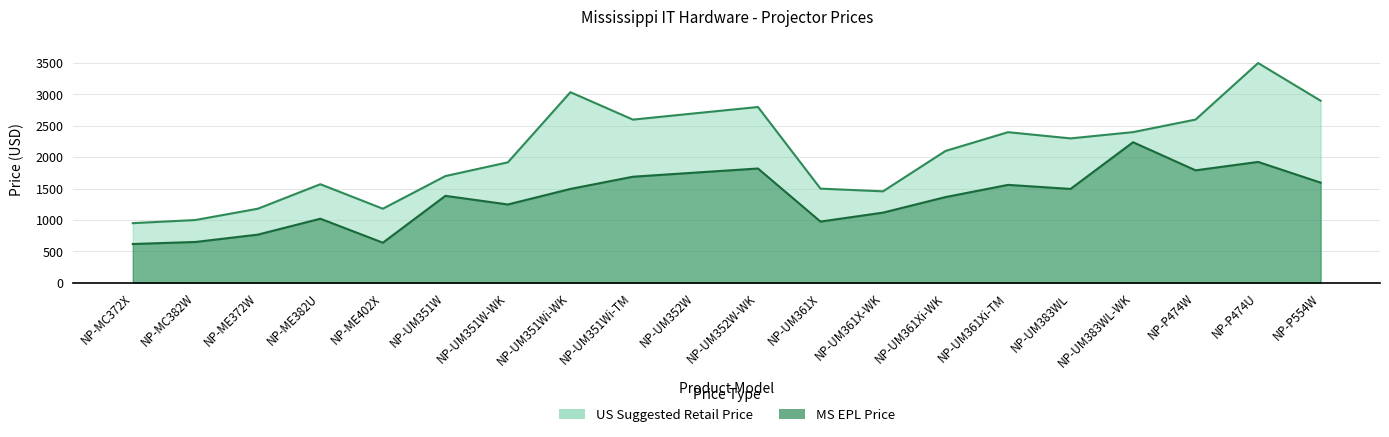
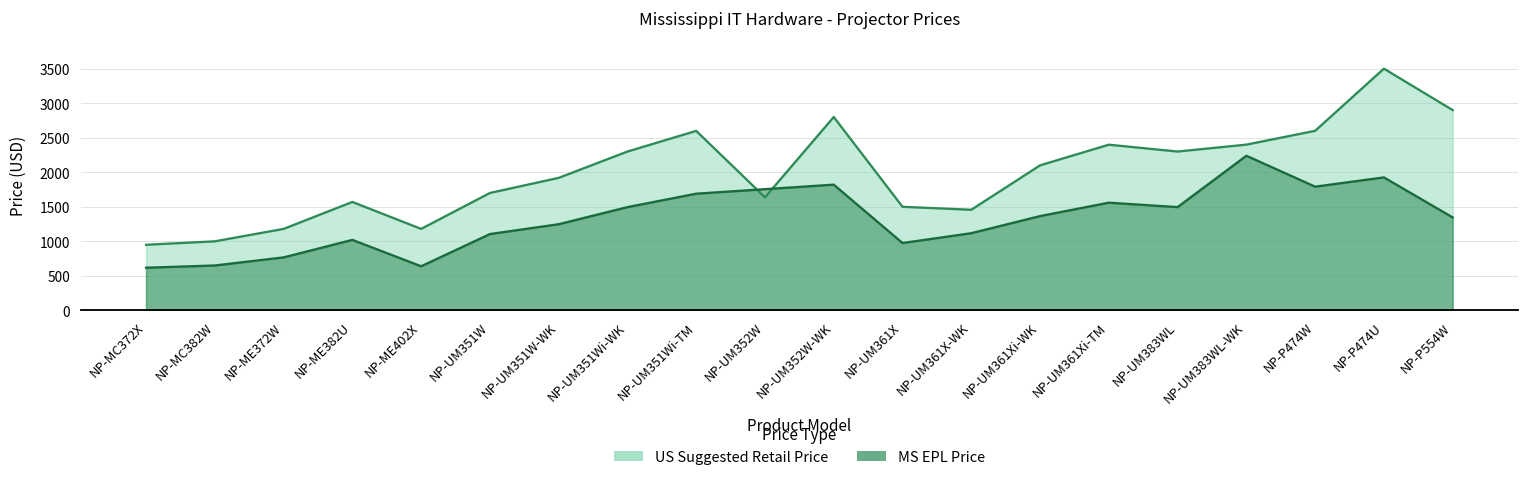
MS EPL Price, NP-UM351W: 1400 -> 1100
US Suggested Retail Price, NP-UM351Wi-WK: 3000 -> 2300
US Suggested Retail Price, NP-UM352W: 2700 -> 1600
MS EPL Price, NP-P554W: 1600 -> 1300
